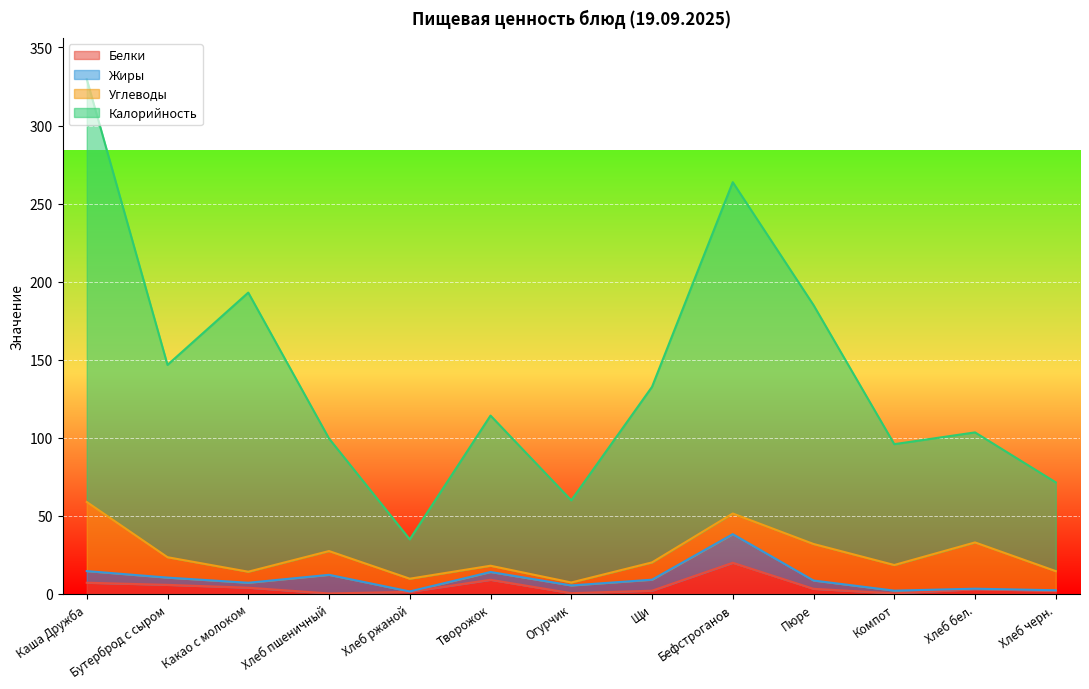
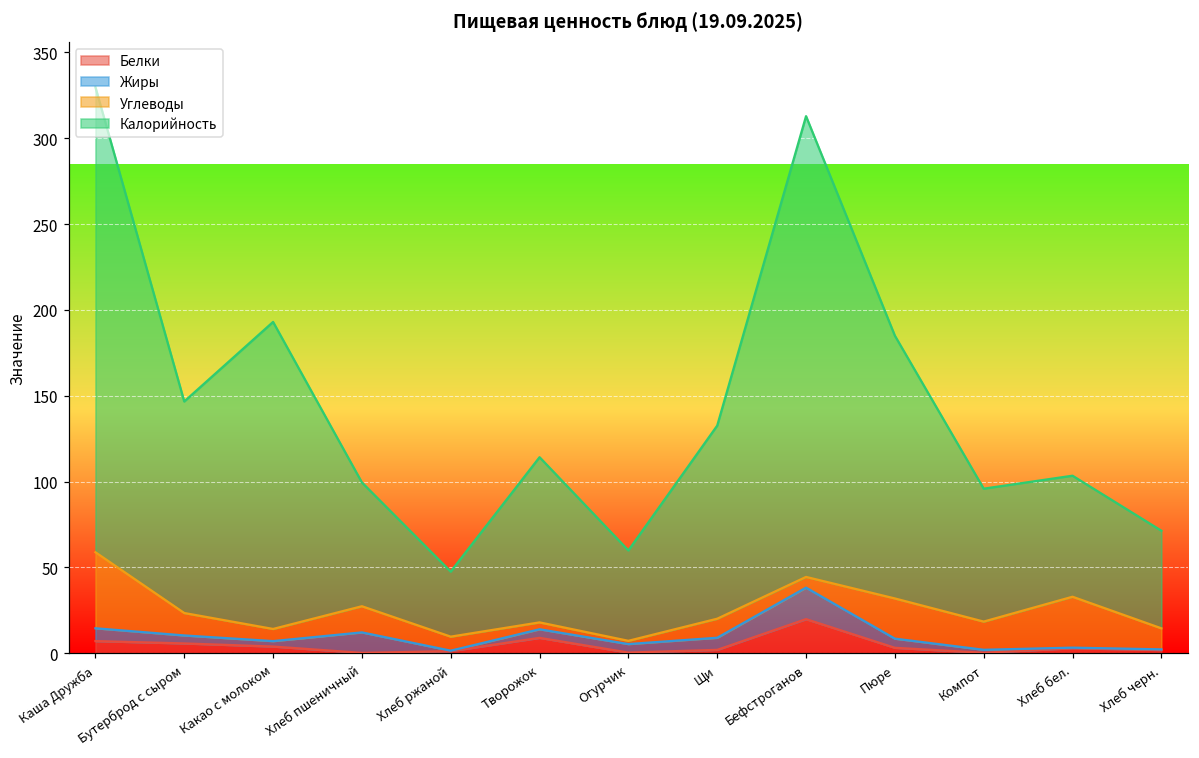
Калорийность, Хлеб ржаной: 25 -> 38
Углеводы, Бефстроганов: 13 -> 6
Калорийность, Бефстроганов: 212 -> 268
